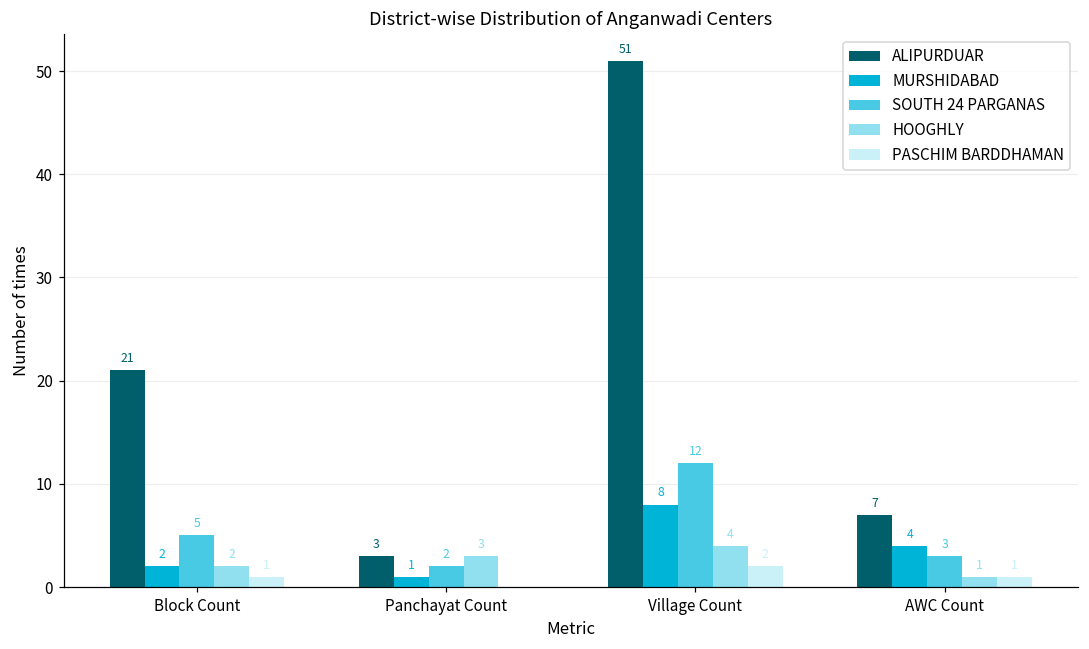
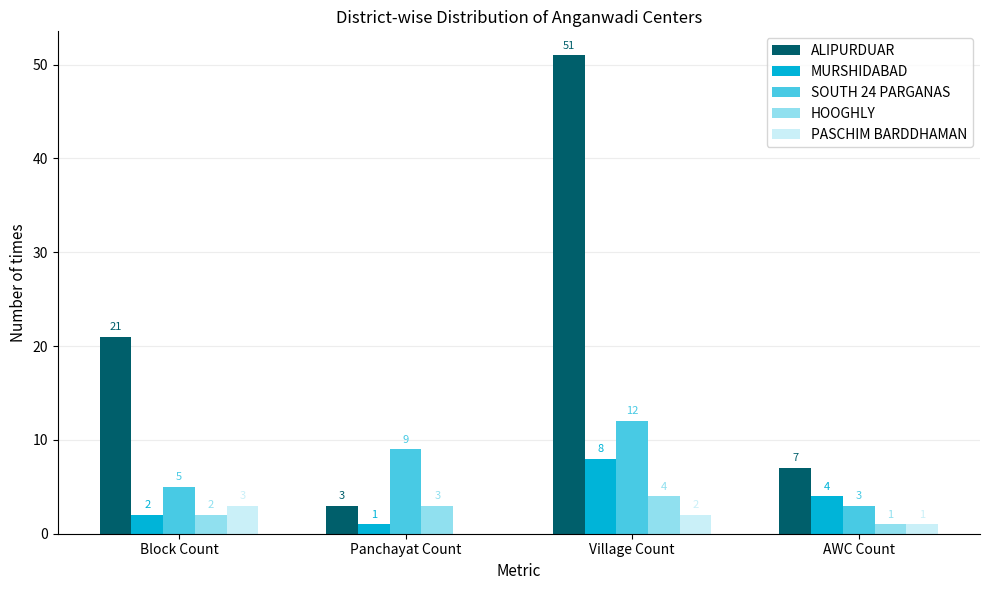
PASCHIM BARDDHAMAN, Block Count: 1 -> 3
SOUTH 24 PARGANAS, Panchayat Count: 2 -> 9
